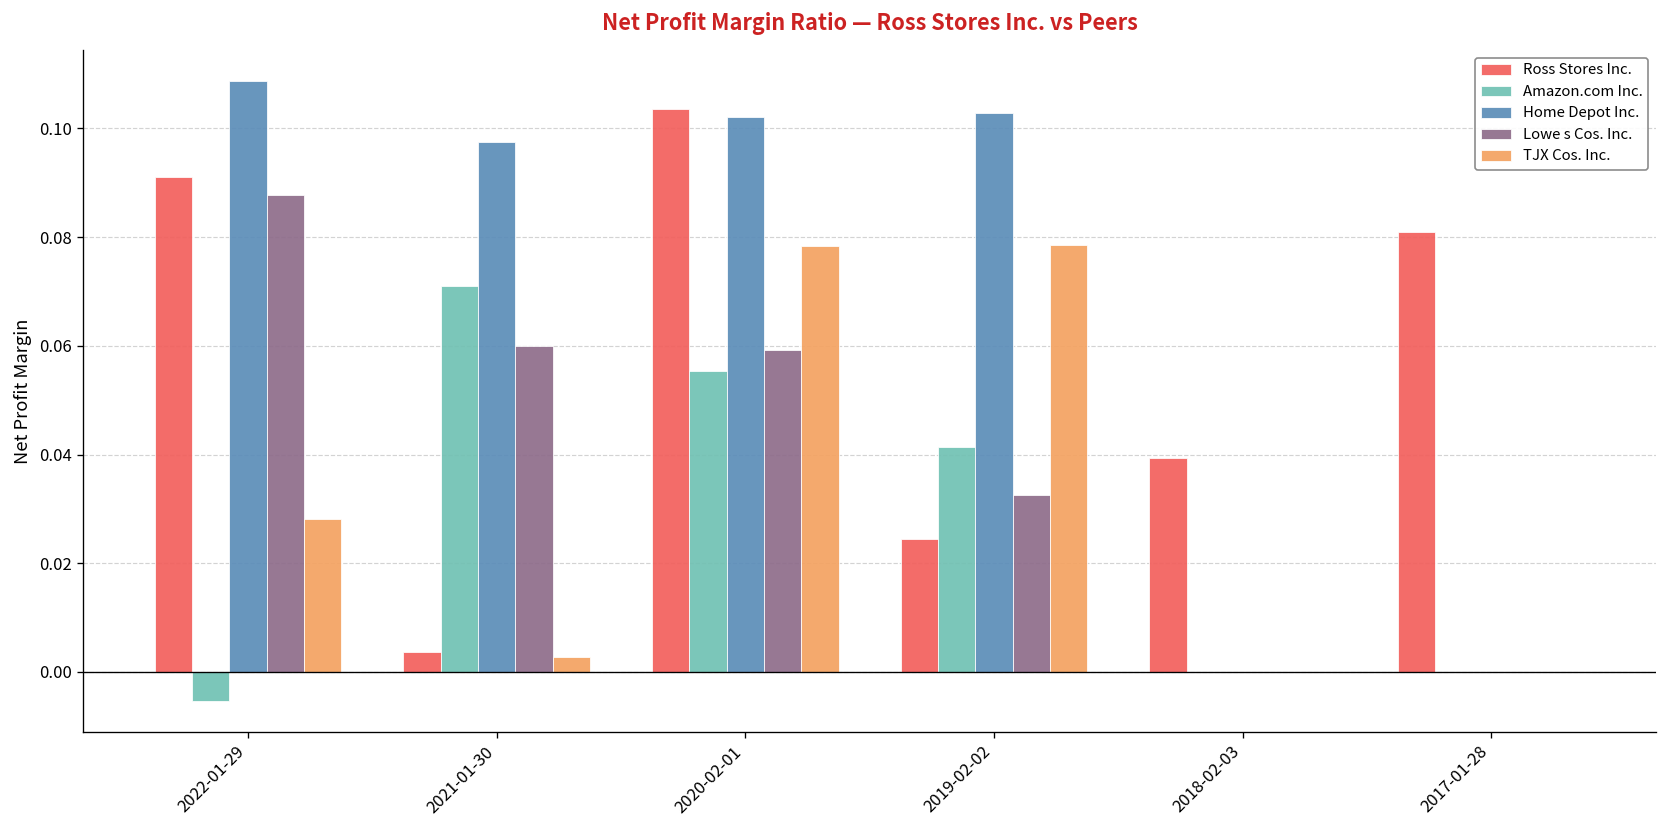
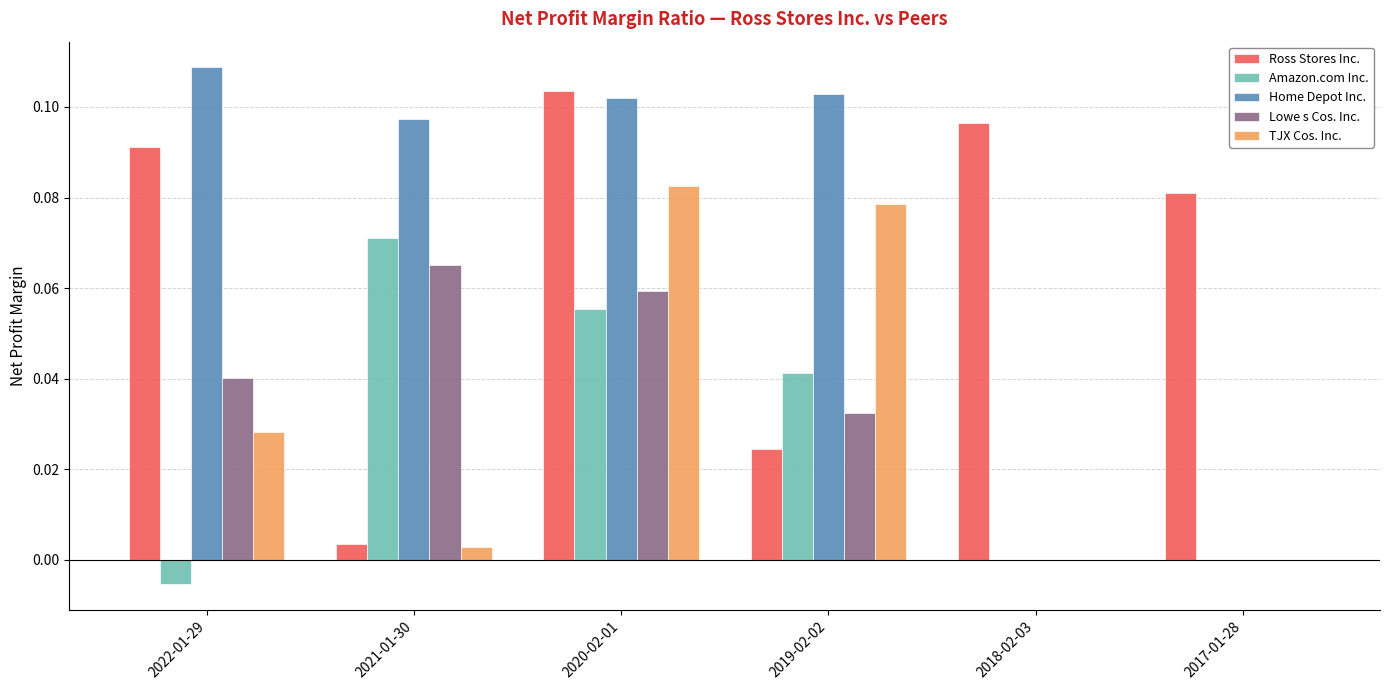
Lowe s Cos. Inc., 2022-01-29: 0.088 -> 0.040
Lowe s Cos. Inc., 2021-01-30: 0.060 -> 0.065
TJX Cos. Inc., 2020-02-01: 0.078 -> 0.083
Ross Stores Inc., 2018-02-03: 0.039 -> 0.096
